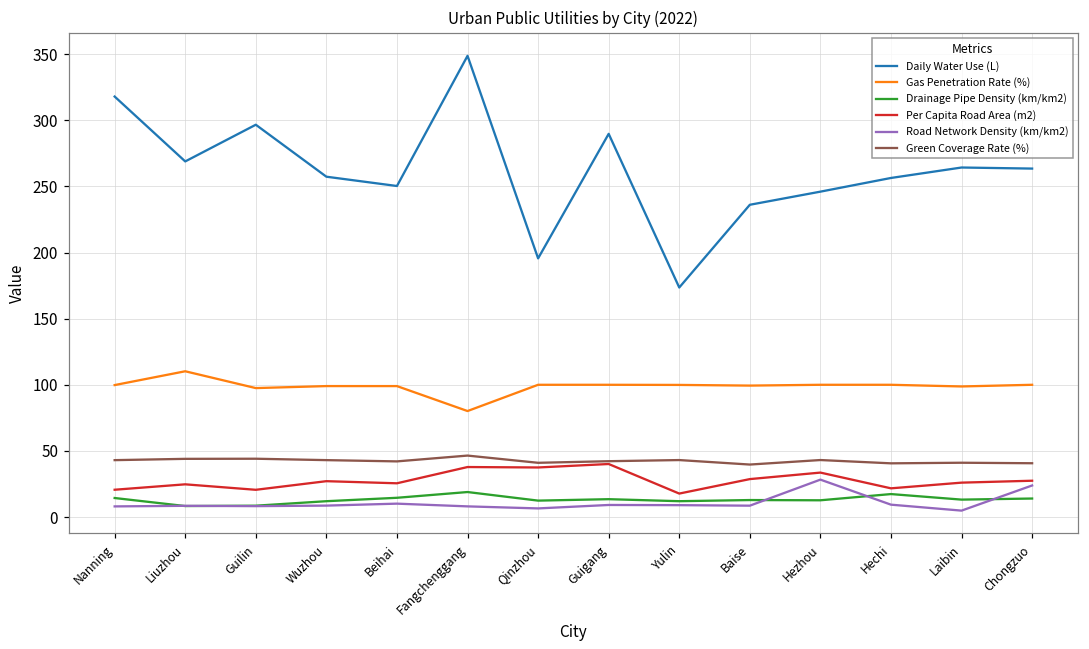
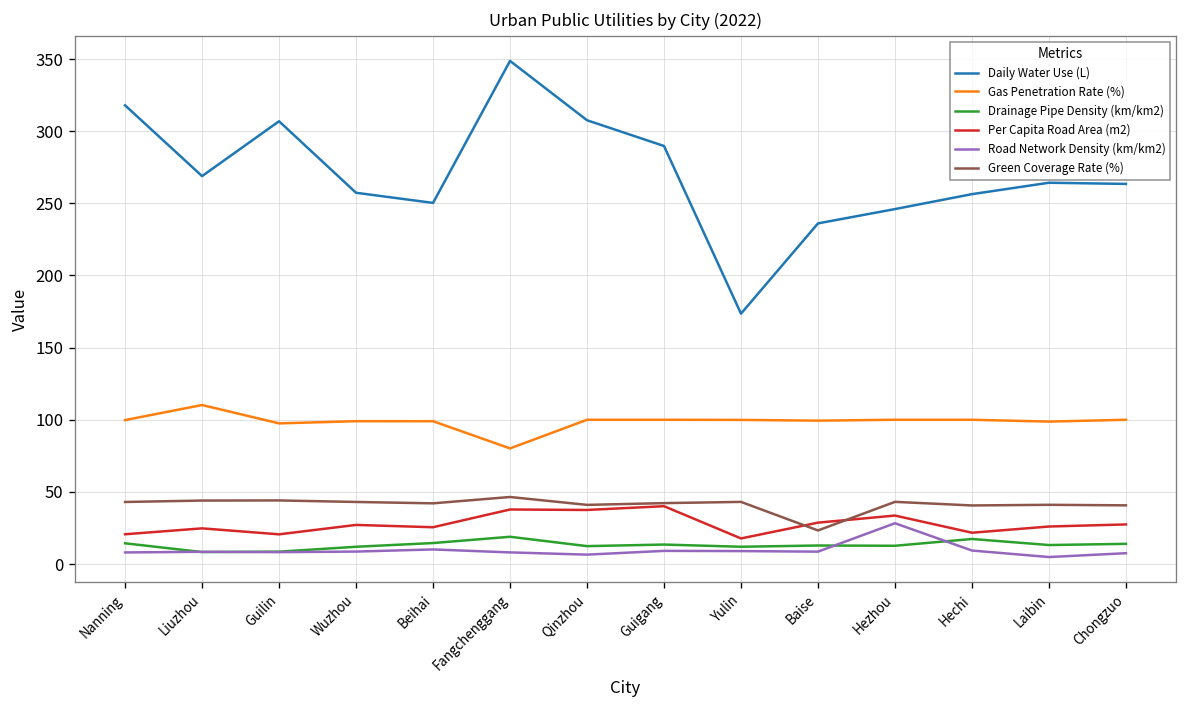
Daily Water Use (L), Guilin: 297 -> 307
Daily Water Use (L), Qinzhou: 196 -> 308
Green Coverage Rate (%), Baise: 40 -> 23
Road Network Density (km/km2), Chongzuo: 24 -> 8
